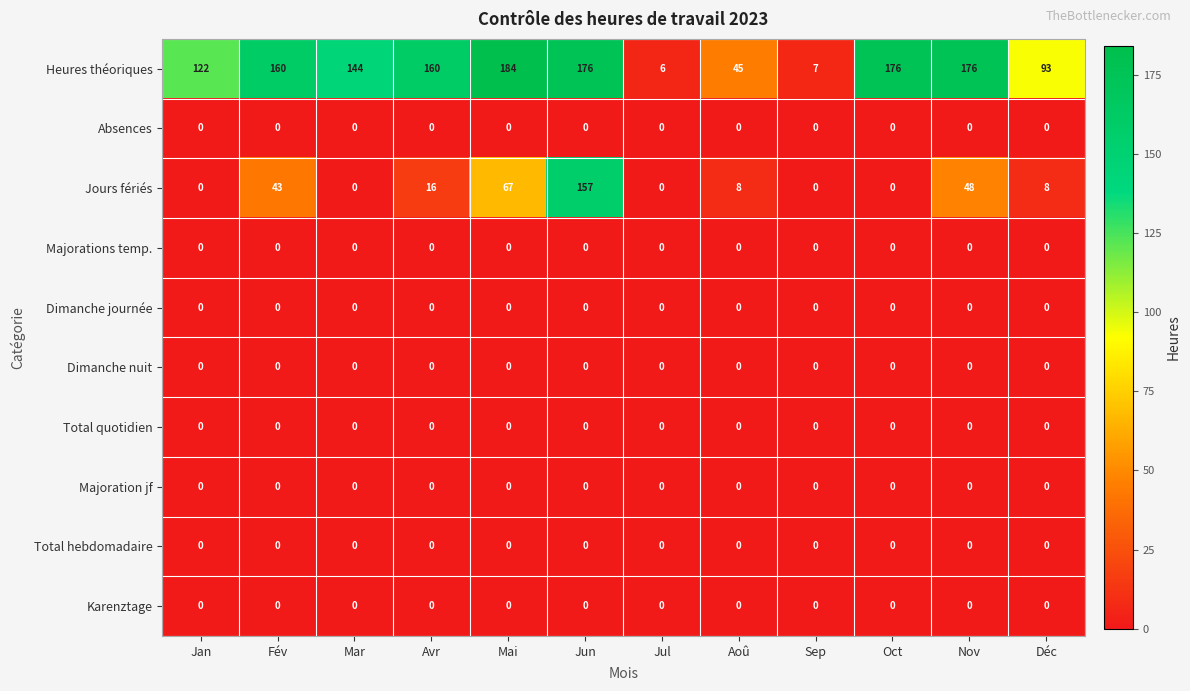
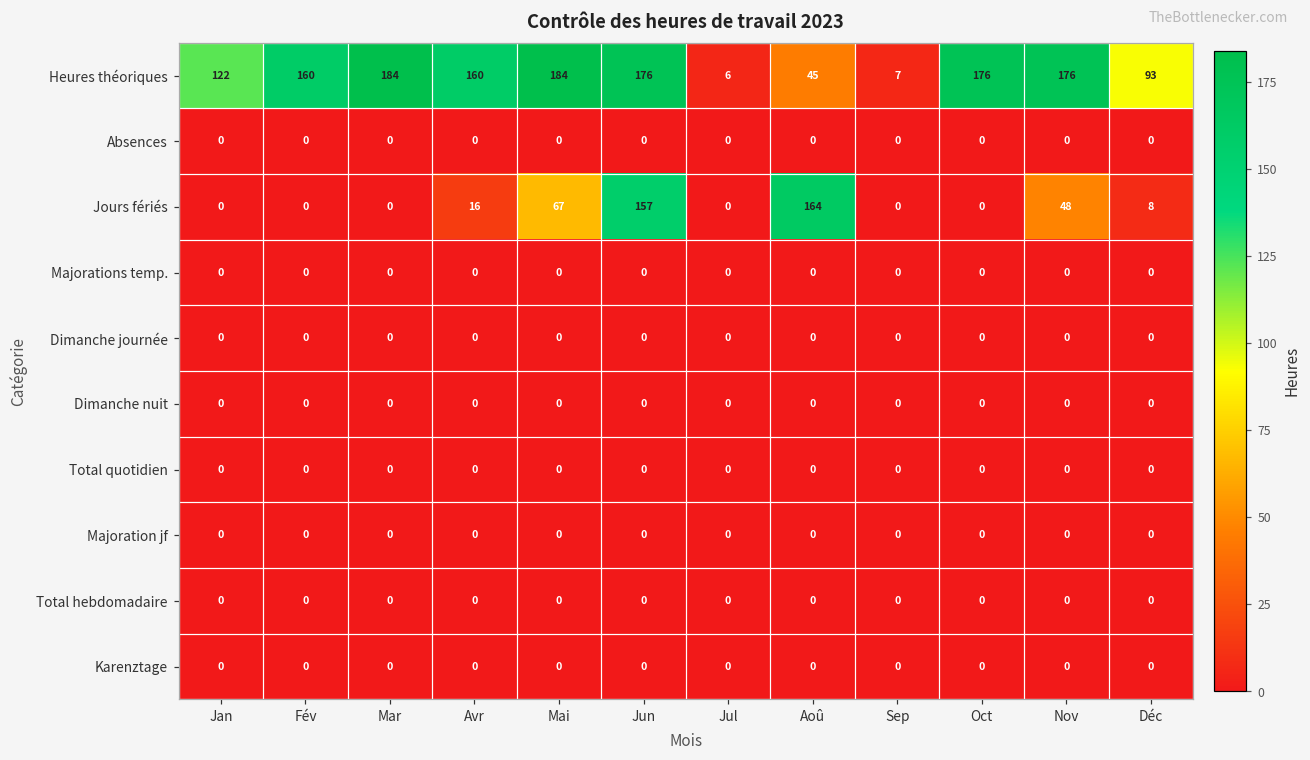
Heures théoriques, Mar: 144 -> 184
Jours fériés, Fév: 43 -> 0
Jours fériés, Aoû: 8 -> 164
